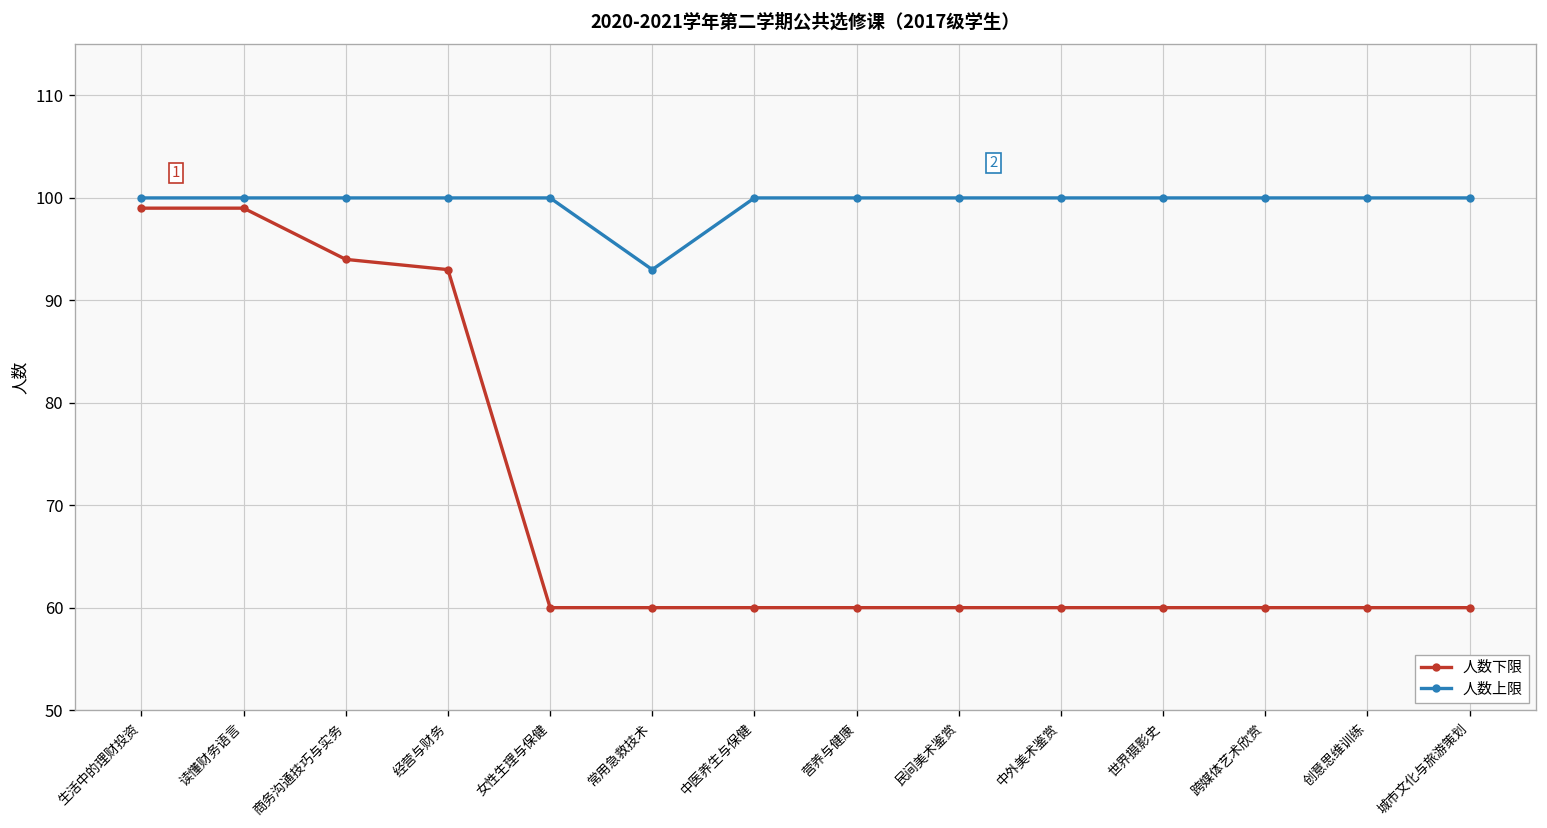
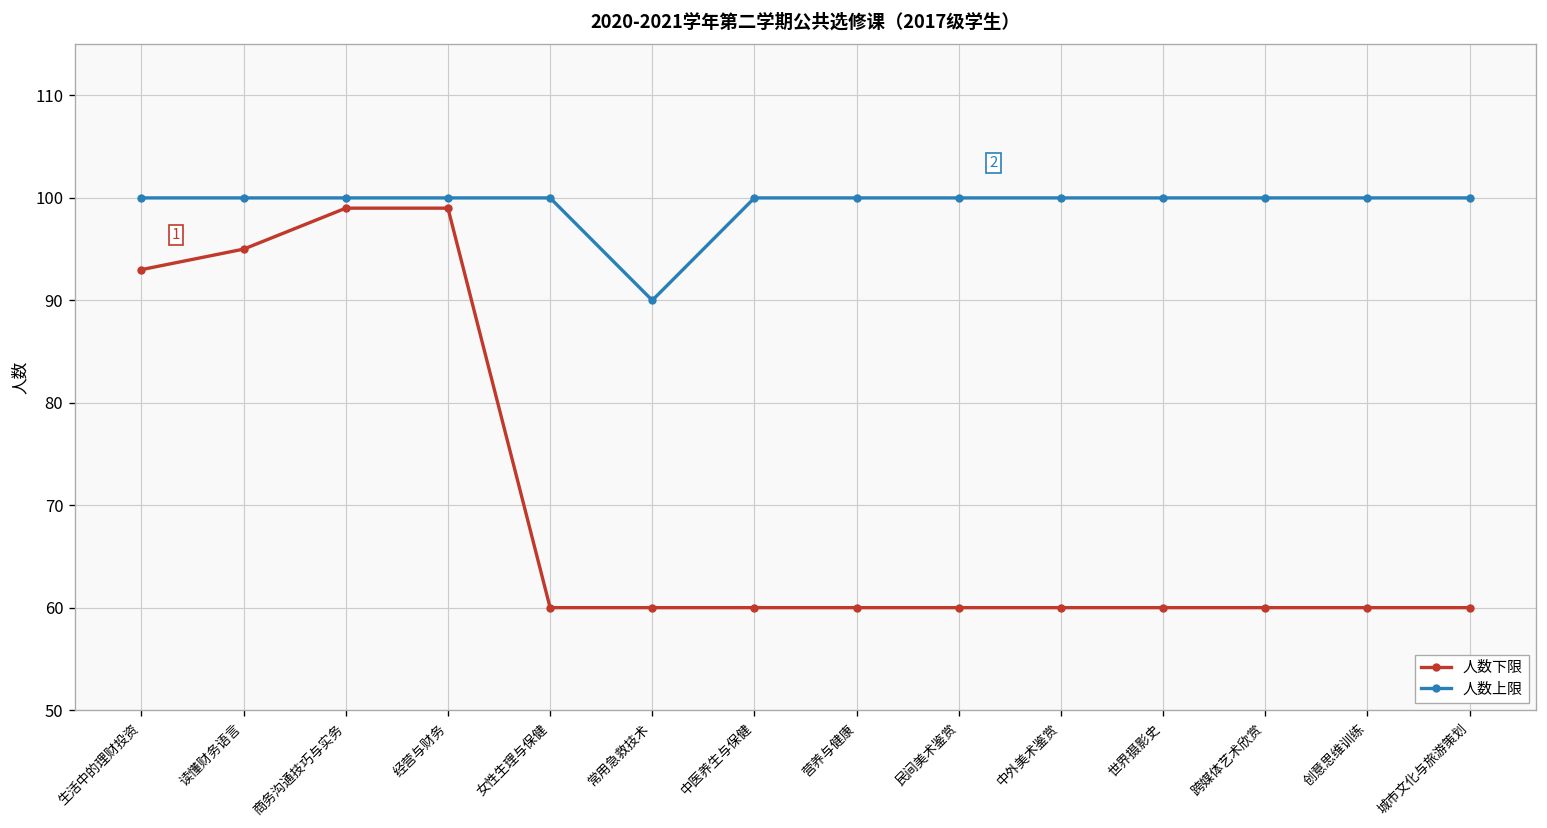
人数下限, 生活中的理财投资: 99 -> 93
人数下限, 读懂财务语言: 99 -> 95
人数下限, 商务沟通技巧与实务: 94 -> 99
人数下限, 经营与财务: 93 -> 99
人数上限, 常用急救技术: 93 -> 90
